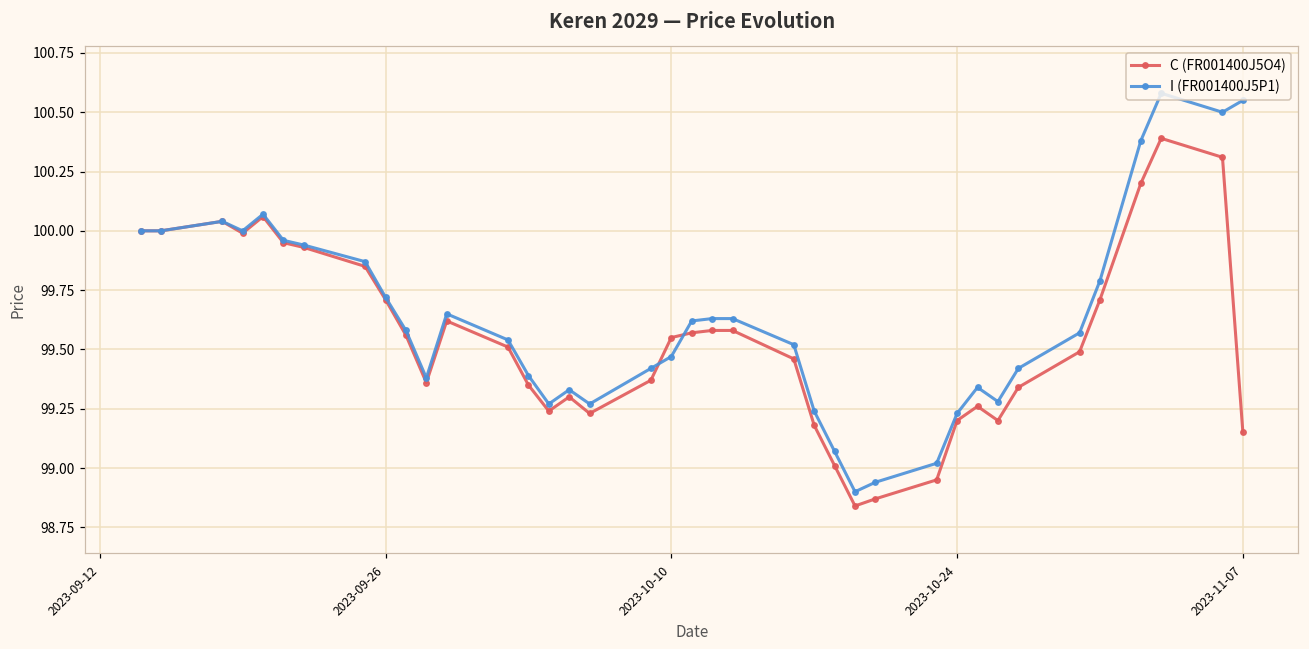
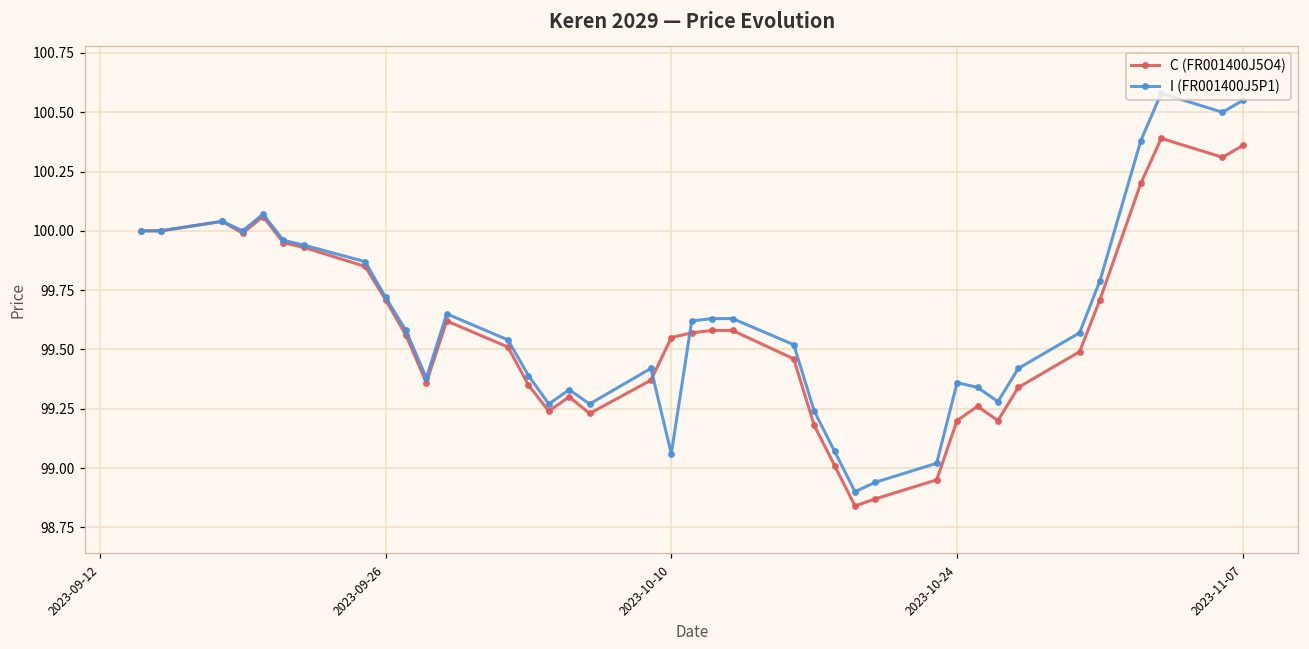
I (FR001400J5P1), 2023-10-10: 99.47 -> 99.06
I (FR001400J5P1), 2023-10-24: 99.23 -> 99.36
C (FR001400J5O4), 2023-11-07: 99.15 -> 100.36
